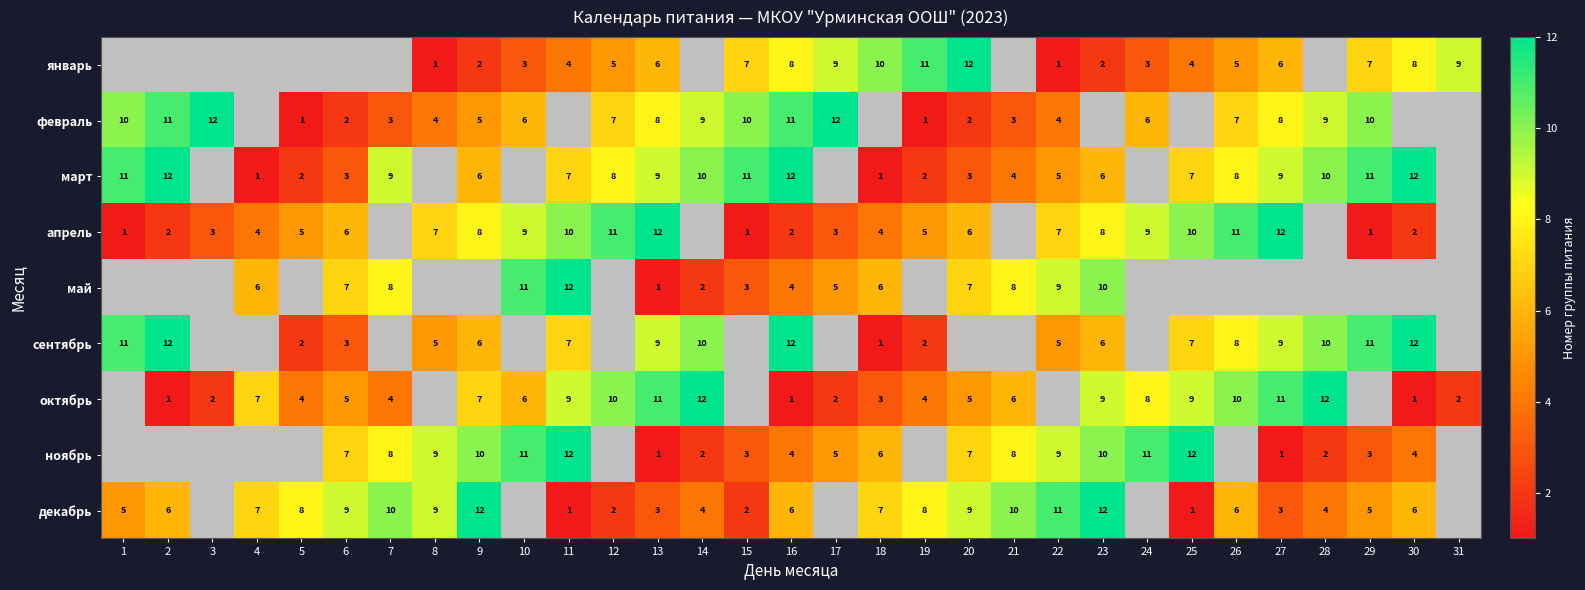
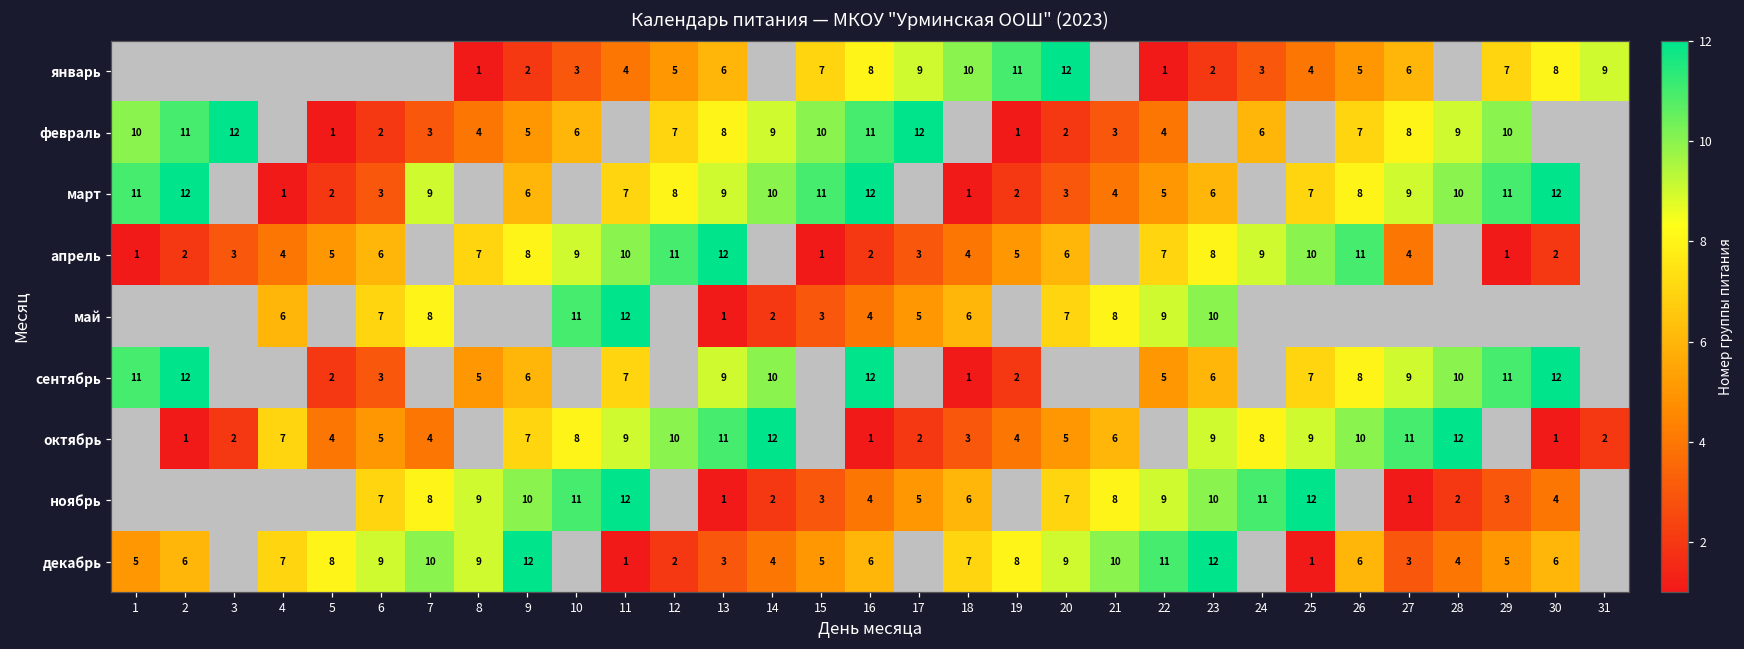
апрель, 27: 12 -> 4
октябрь, 10: 6 -> 8
декабрь, 15: 2 -> 5
